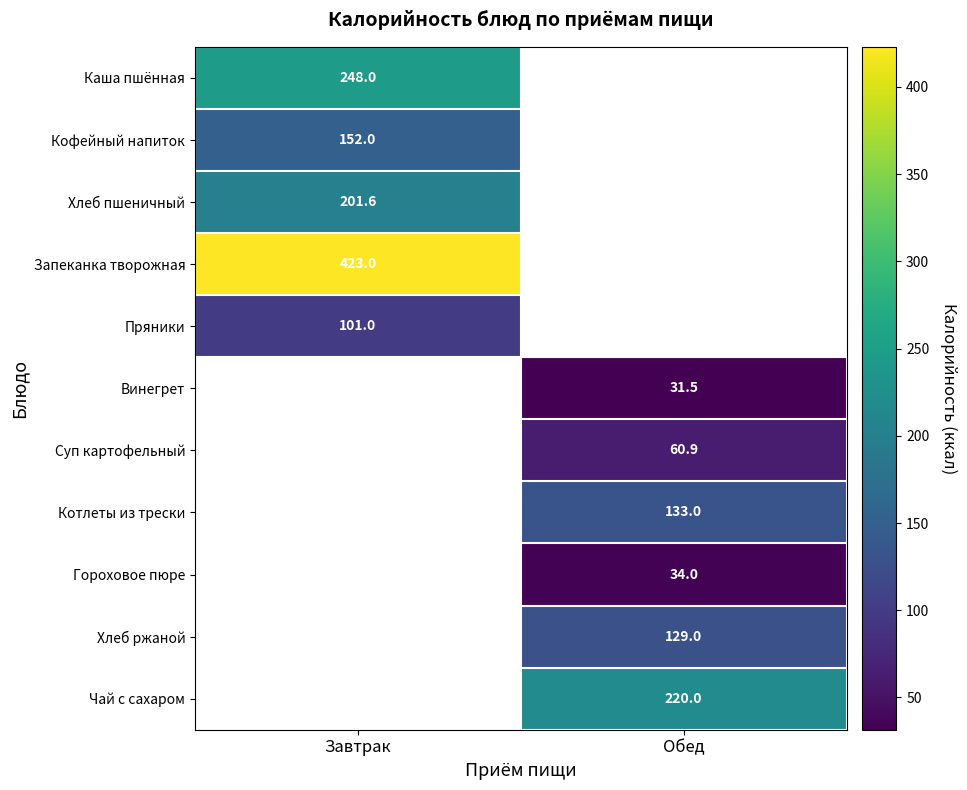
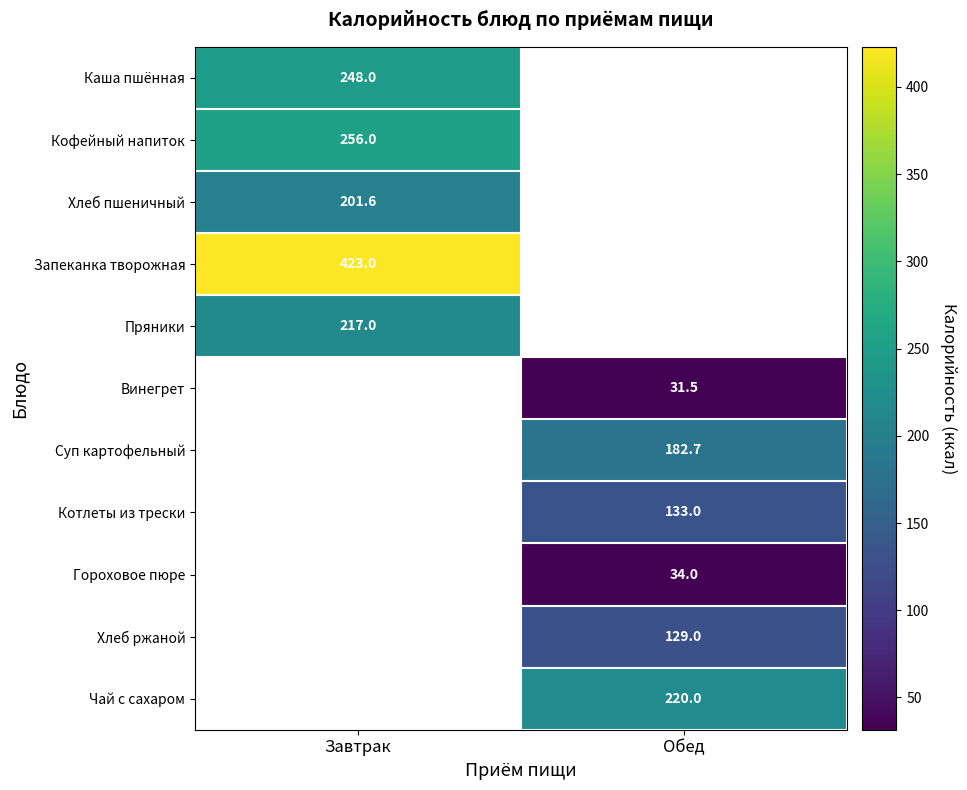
Кофейный напиток, Завтрак: 152.0 -> 256.0
Пряники, Завтрак: 101.0 -> 217.0
Суп картофельный, Обед: 60.9 -> 182.7
